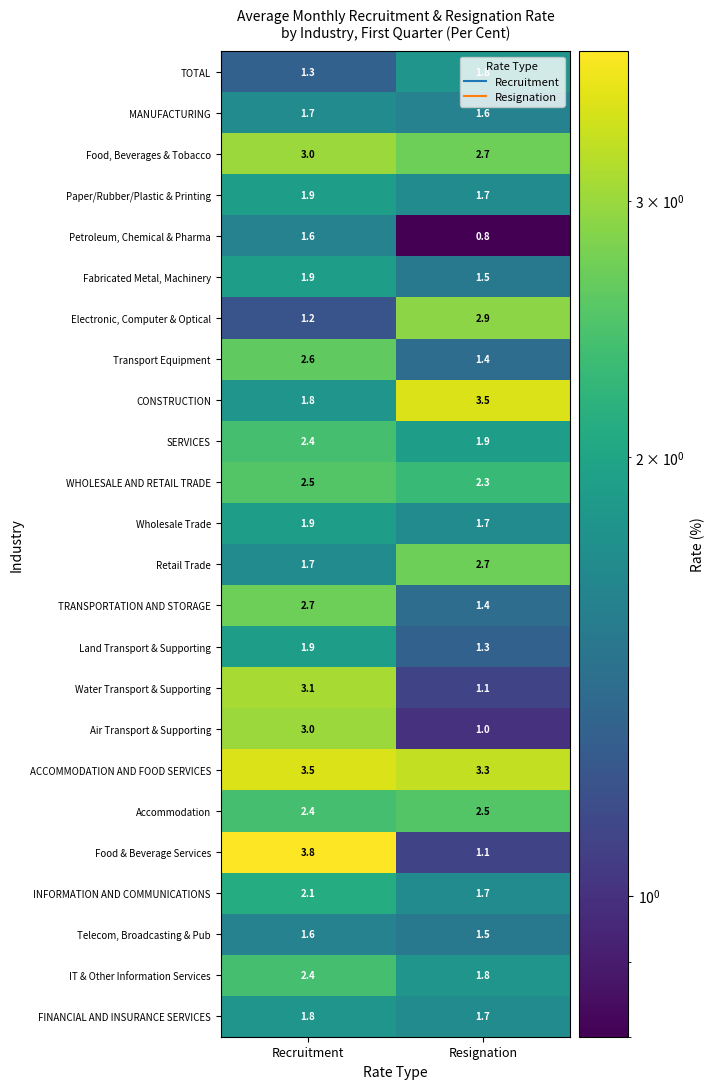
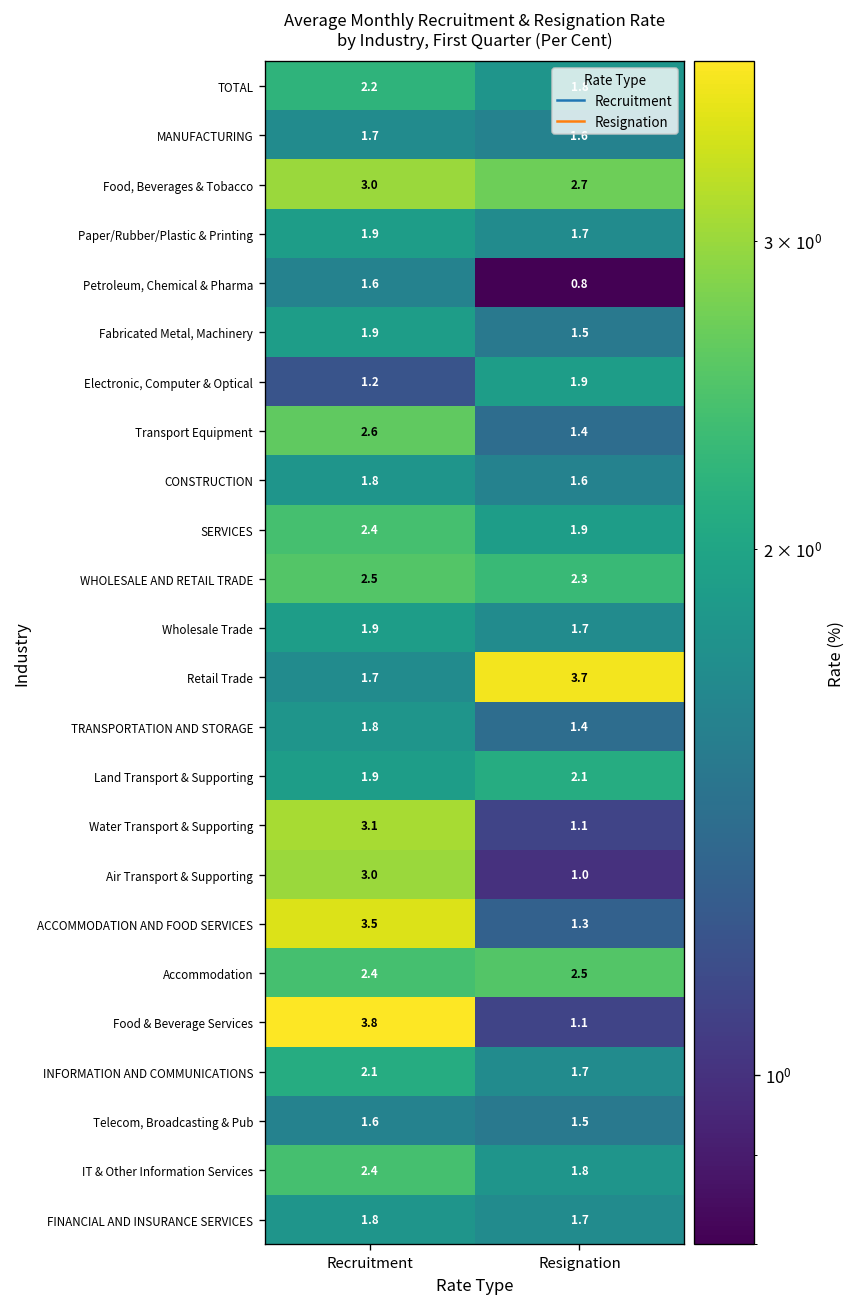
TOTAL, Recruitment: 1.3 -> 2.2
Electronic, Computer & Optical, Resignation: 2.9 -> 1.9
CONSTRUCTION, Resignation: 3.5 -> 1.6
Retail Trade, Resignation: 2.7 -> 3.7
TRANSPORTATION AND STORAGE, Recruitment: 2.7 -> 1.8
Land Transport & Supporting, Resignation: 1.3 -> 2.1
ACCOMMODATION AND FOOD SERVICES, Resignation: 3.3 -> 1.3
